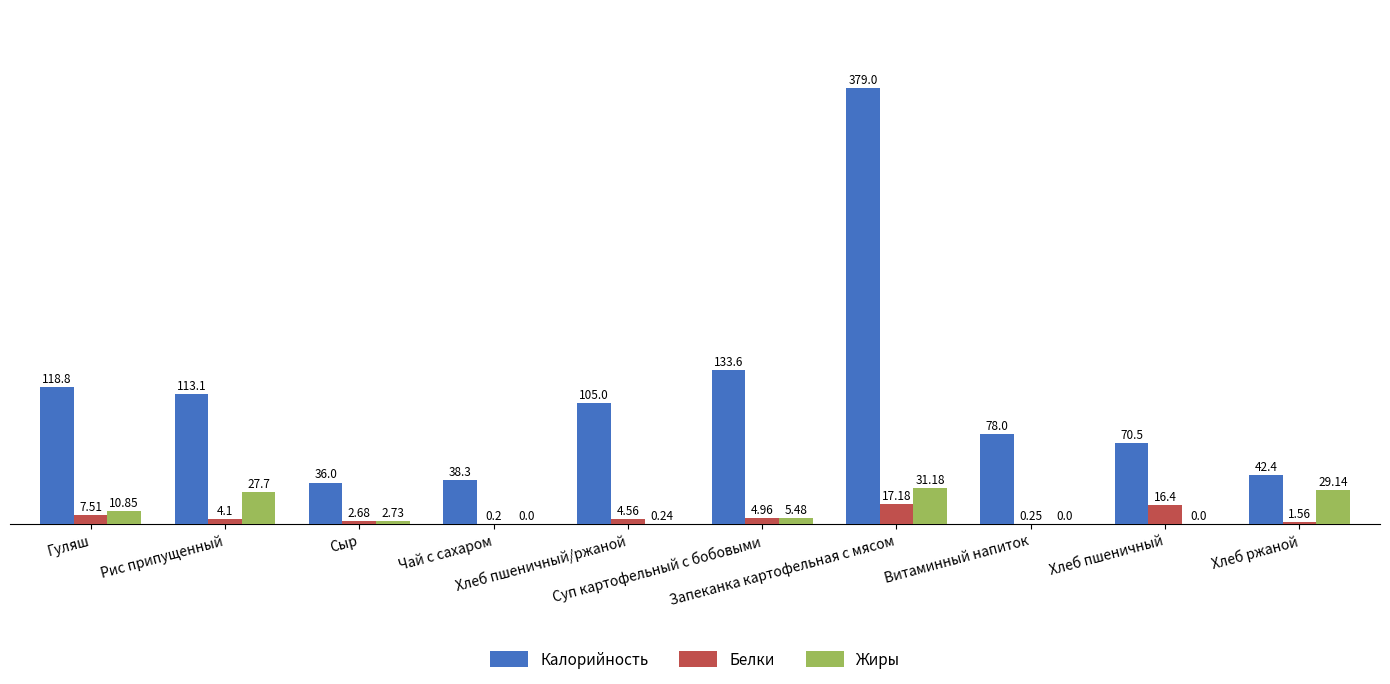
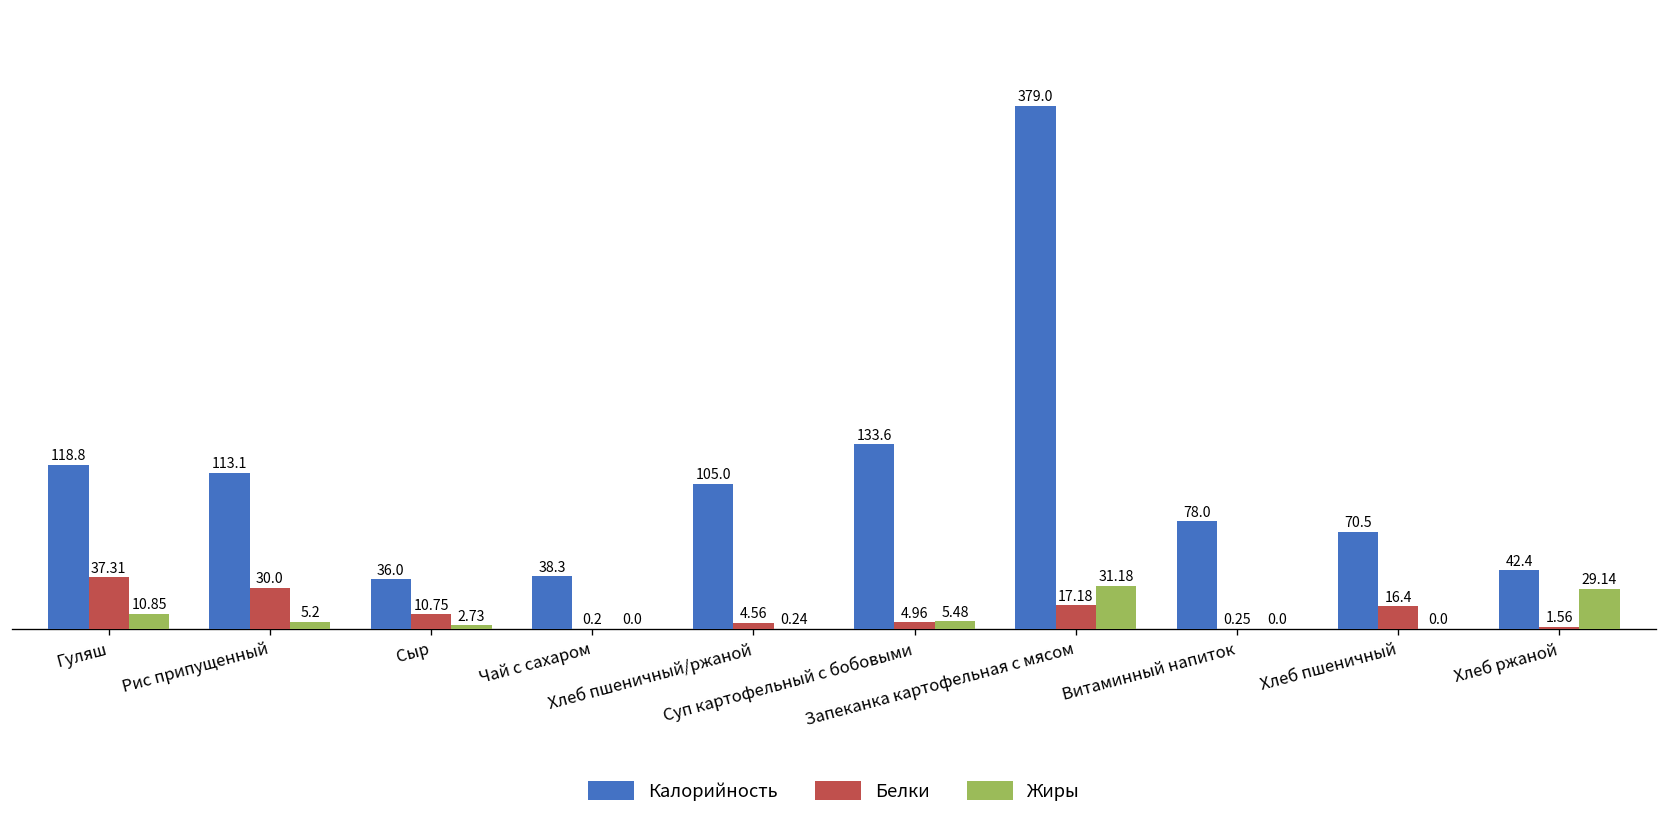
Белки, Гуляш: 7.51 -> 37.31
Белки, Рис припущенный: 4.1 -> 30.0
Жиры, Рис припущенный: 27.7 -> 5.2
Белки, Сыр: 2.68 -> 10.75
